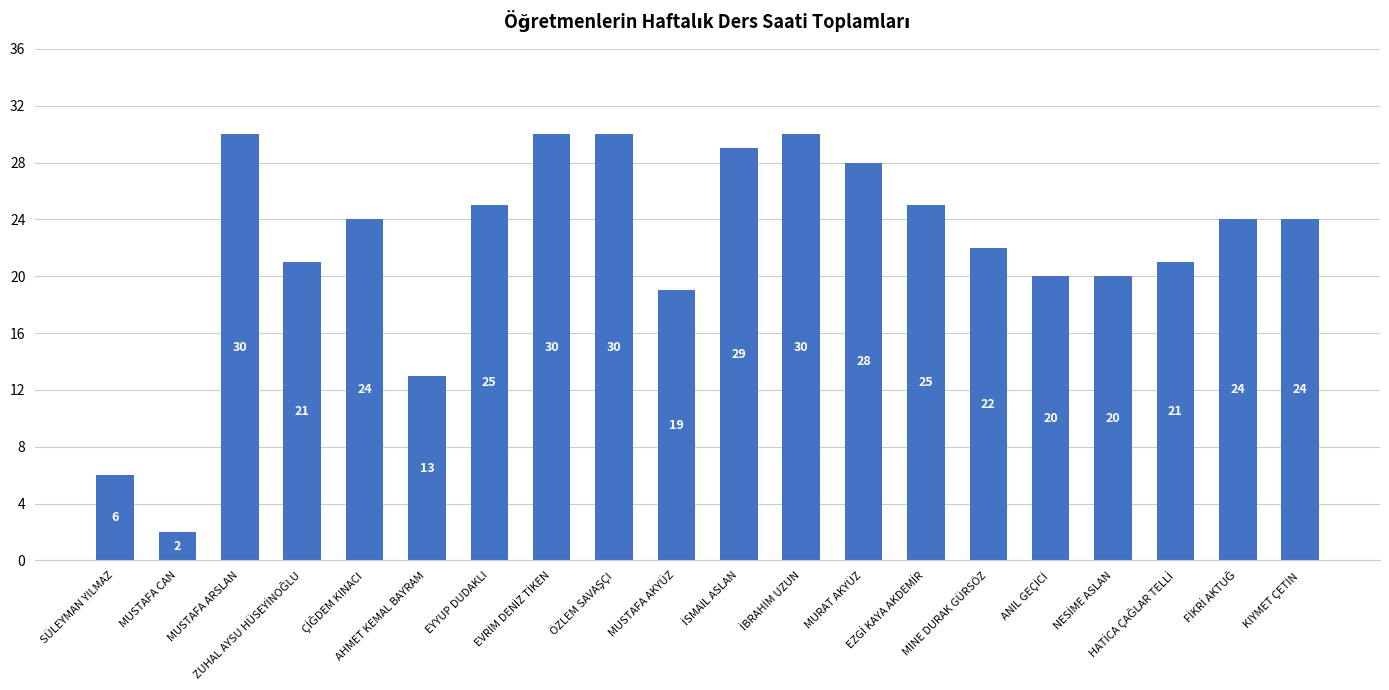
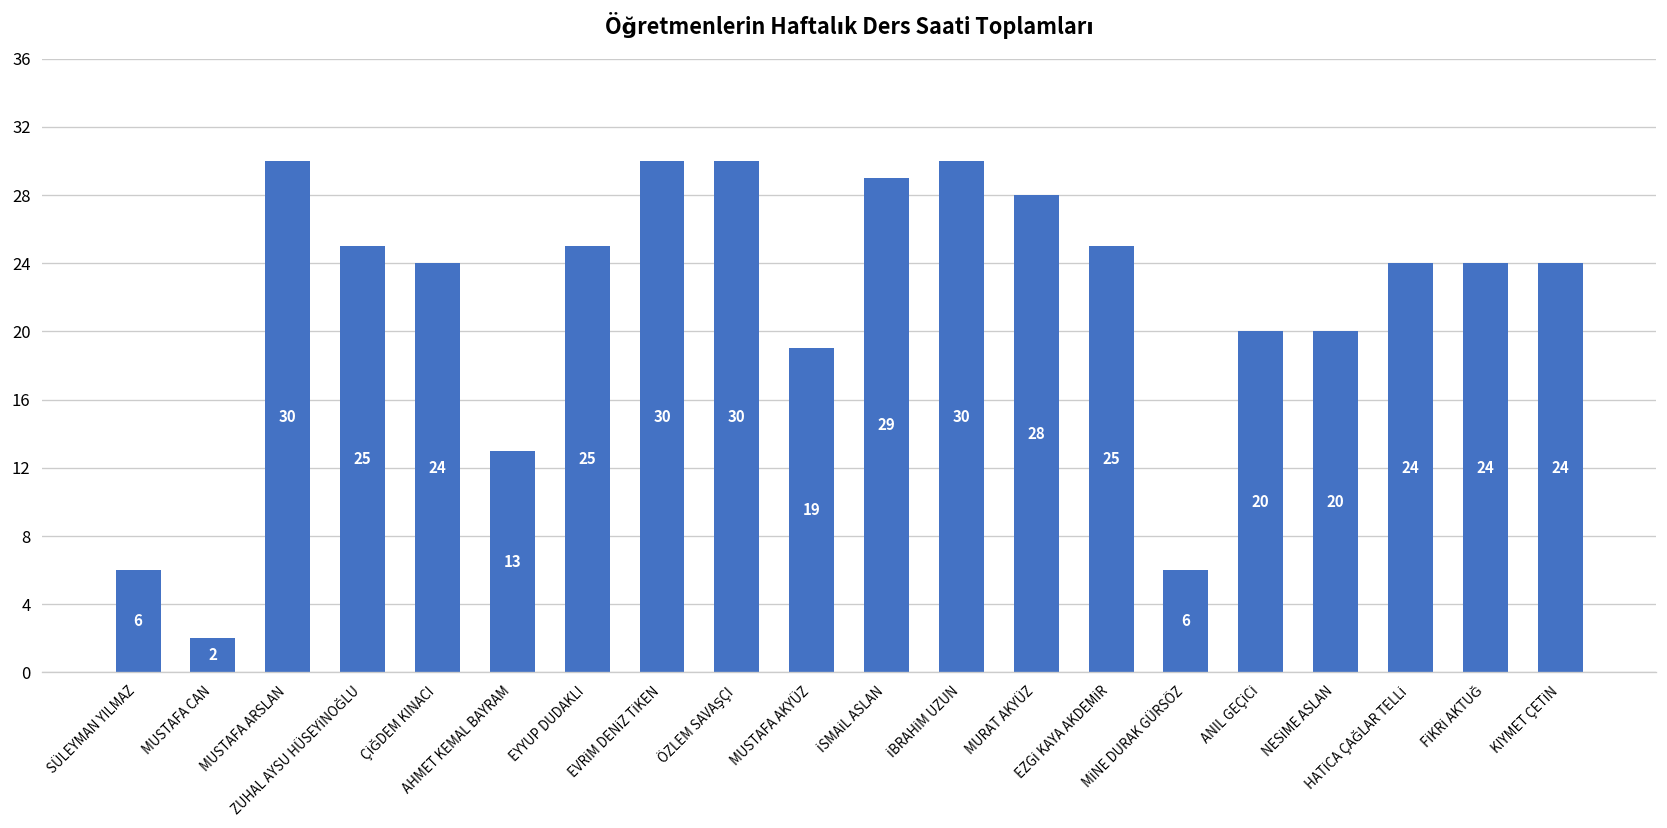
ZUHAL AYSU HÜSEYİNOĞLU: 21 -> 25
MİNE DURAK GÜRSÖZ: 22 -> 6
HATİCA ÇAĞLAR TELLİ: 21 -> 24
